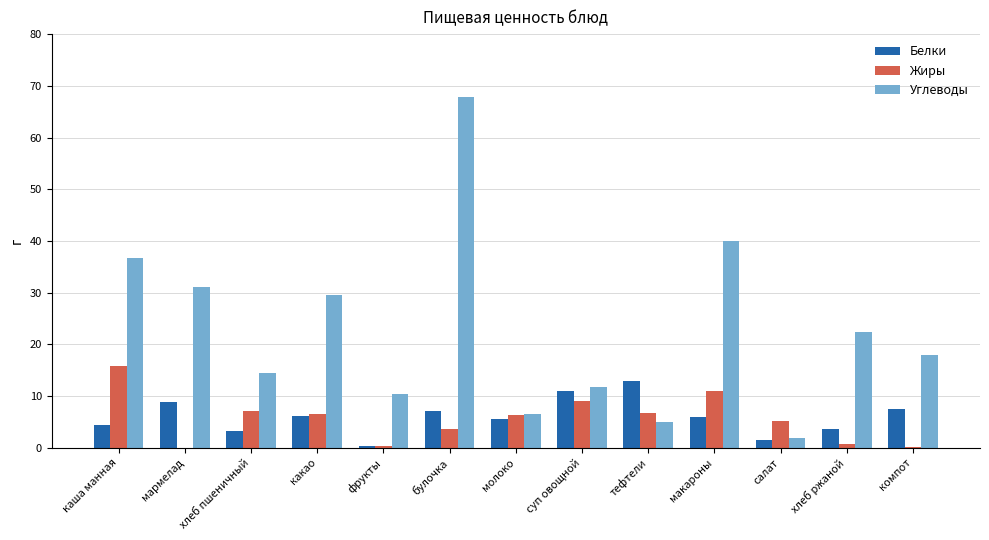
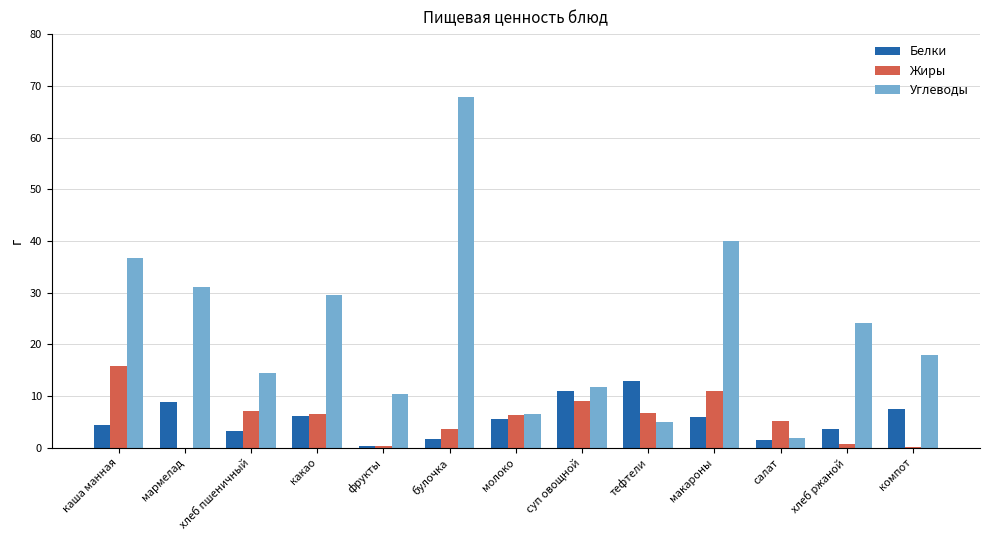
Белки, булочка: 7 -> 2
Углеводы, хлеб ржаной: 22 -> 24
